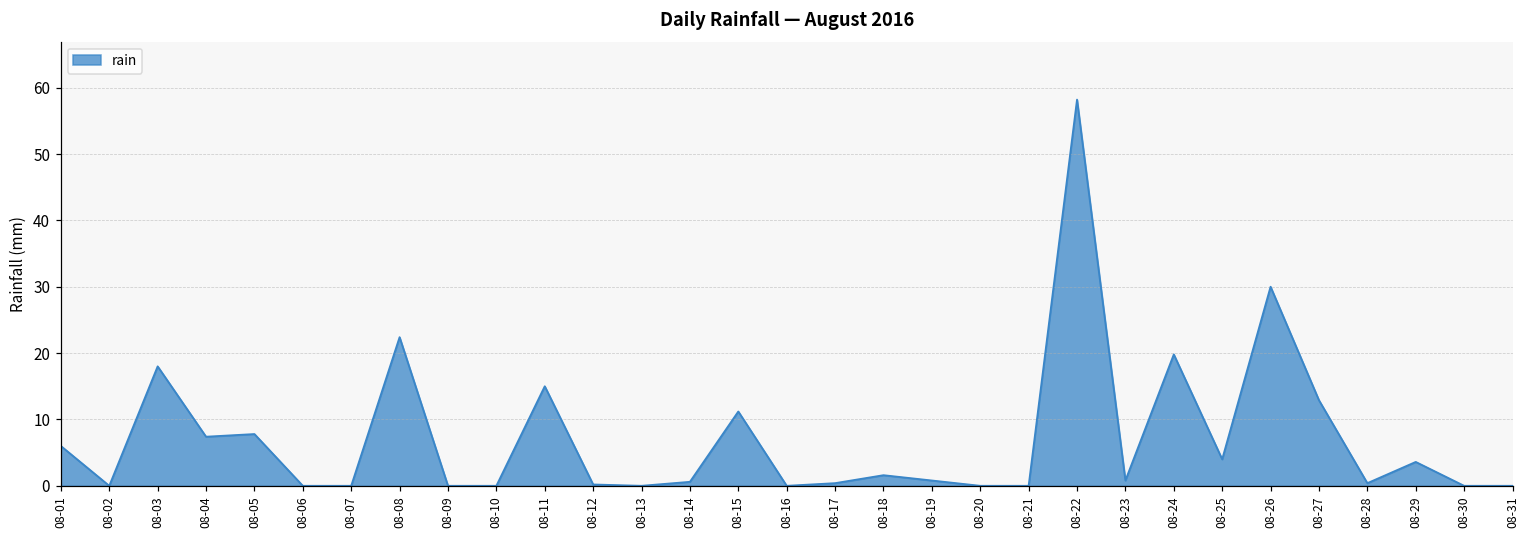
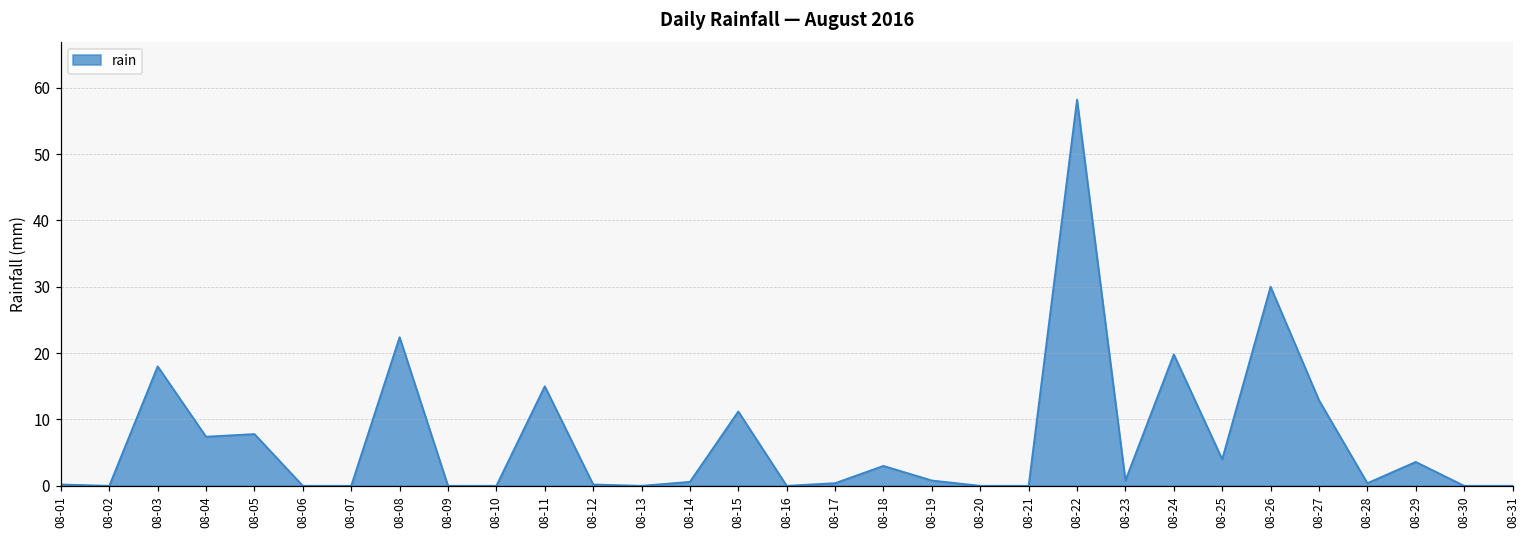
08-01: 6 -> 0
08-18: 2 -> 3
